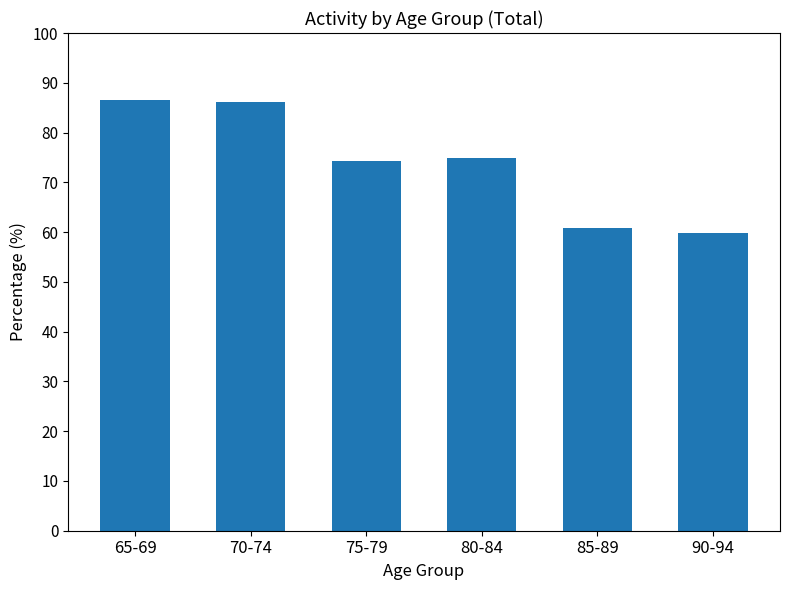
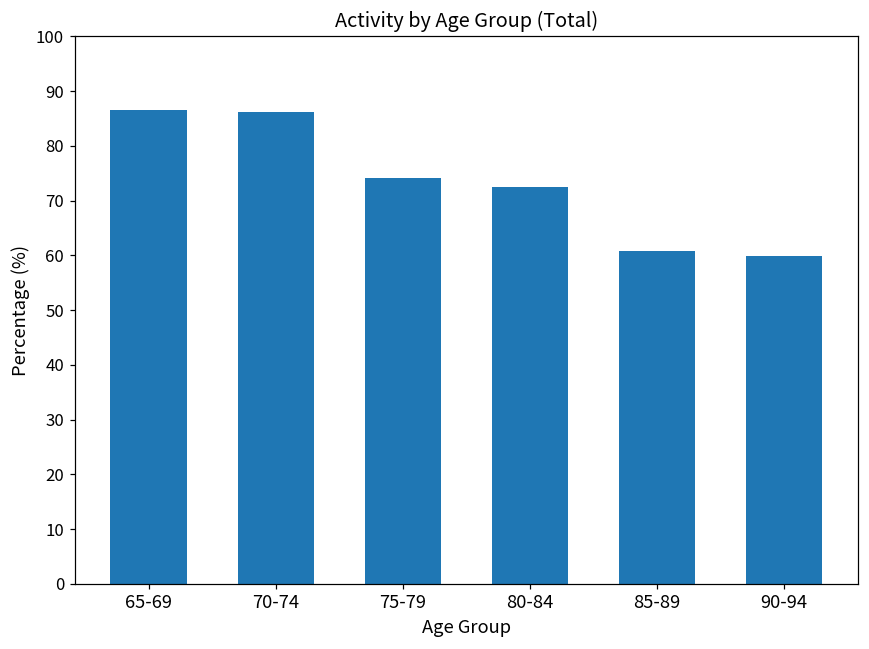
80-84: 75 -> 73
